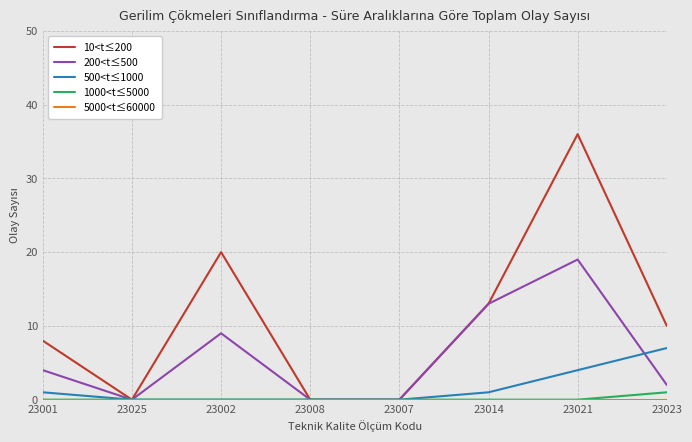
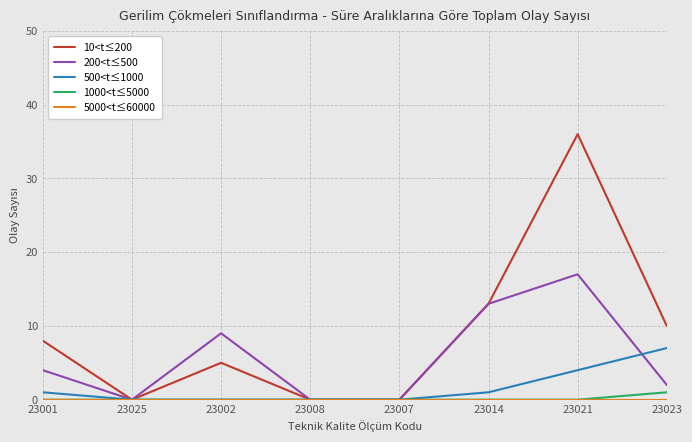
10<t≤200, 23002: 20 -> 5
200<t≤500, 23021: 19 -> 17
